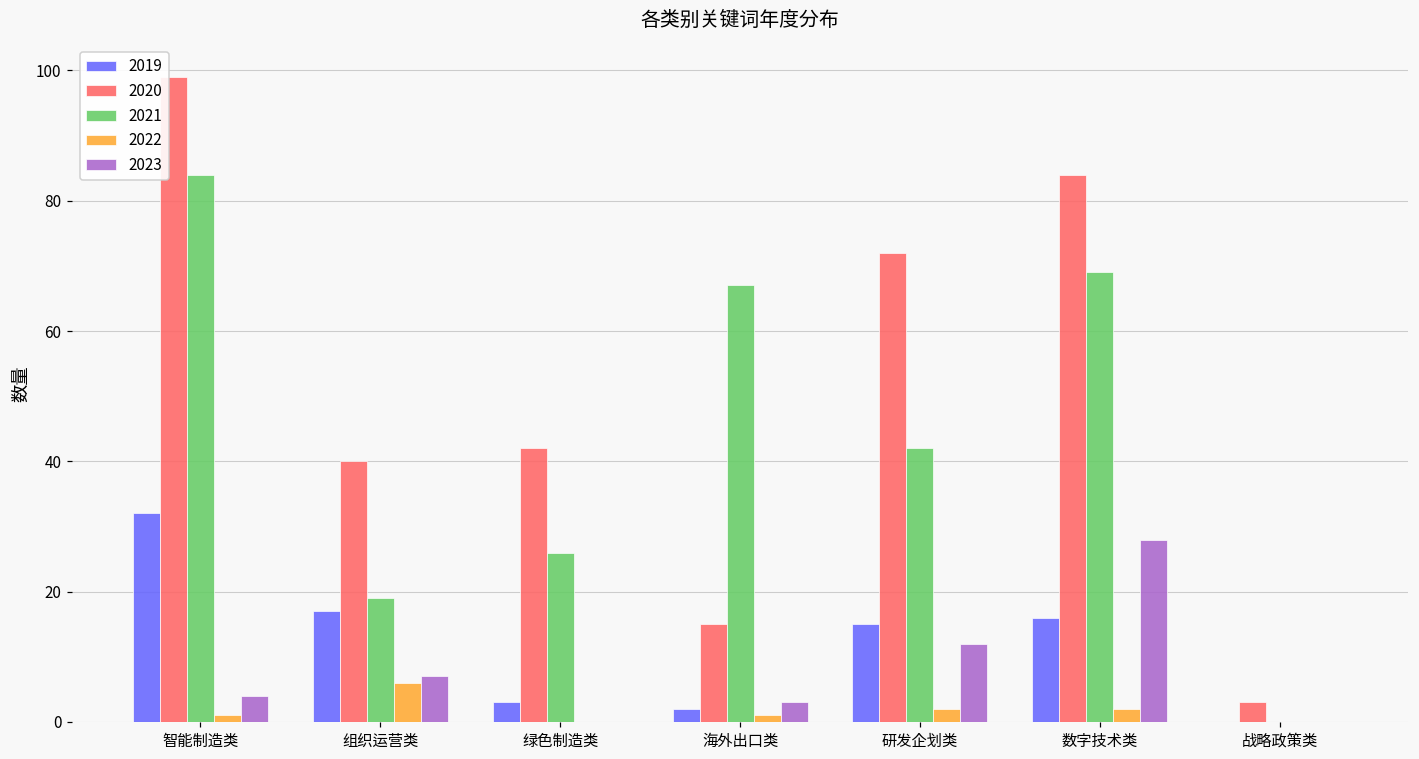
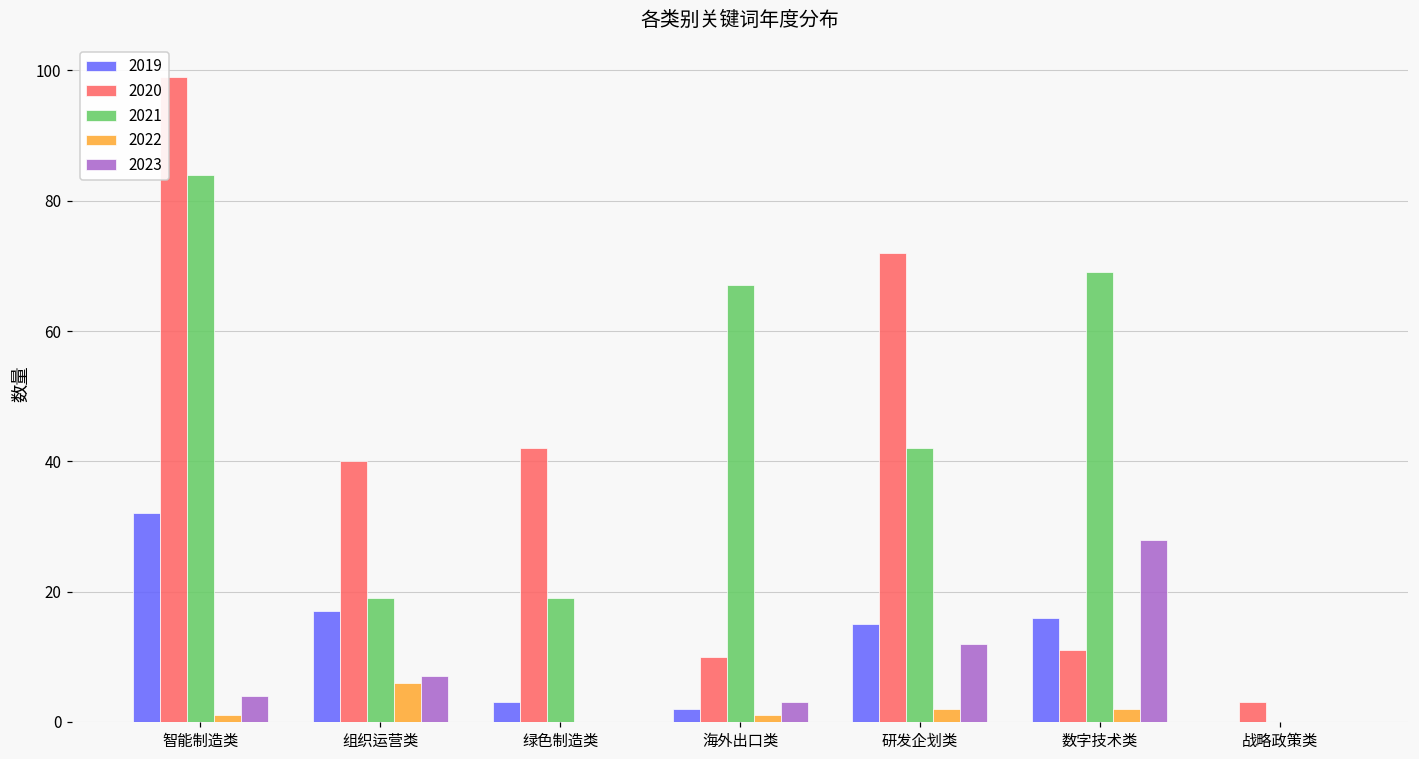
2021, 绿色制造类: 26 -> 19
2020, 海外出口类: 15 -> 10
2020, 数字技术类: 84 -> 11
